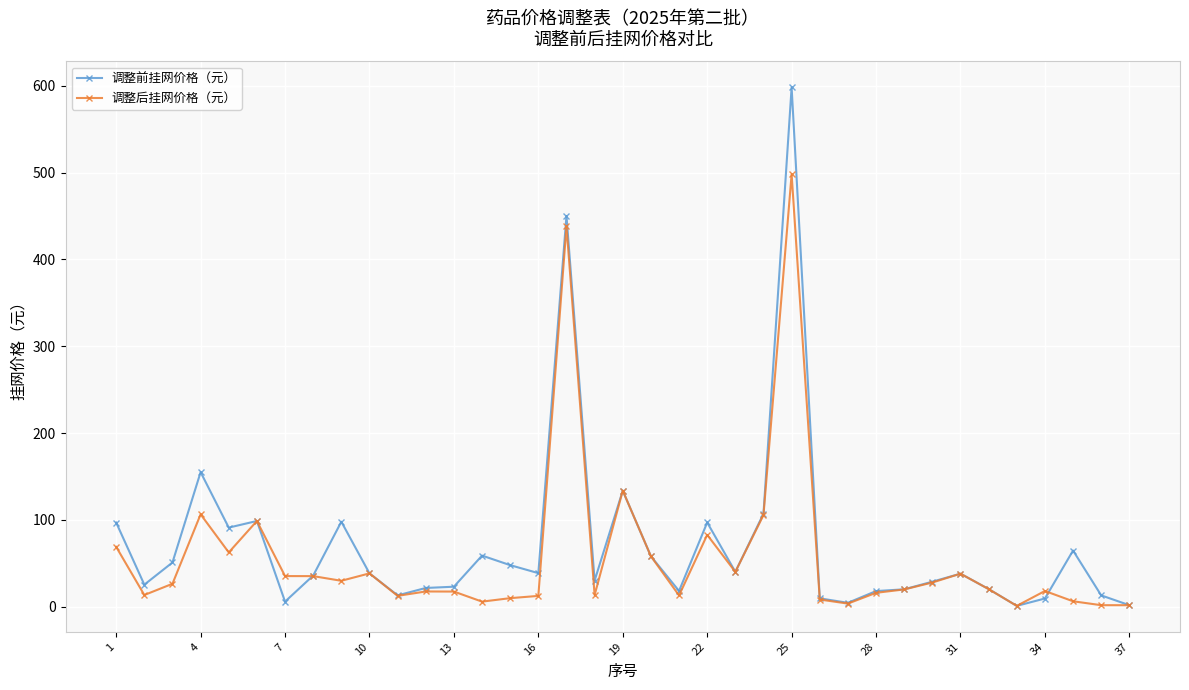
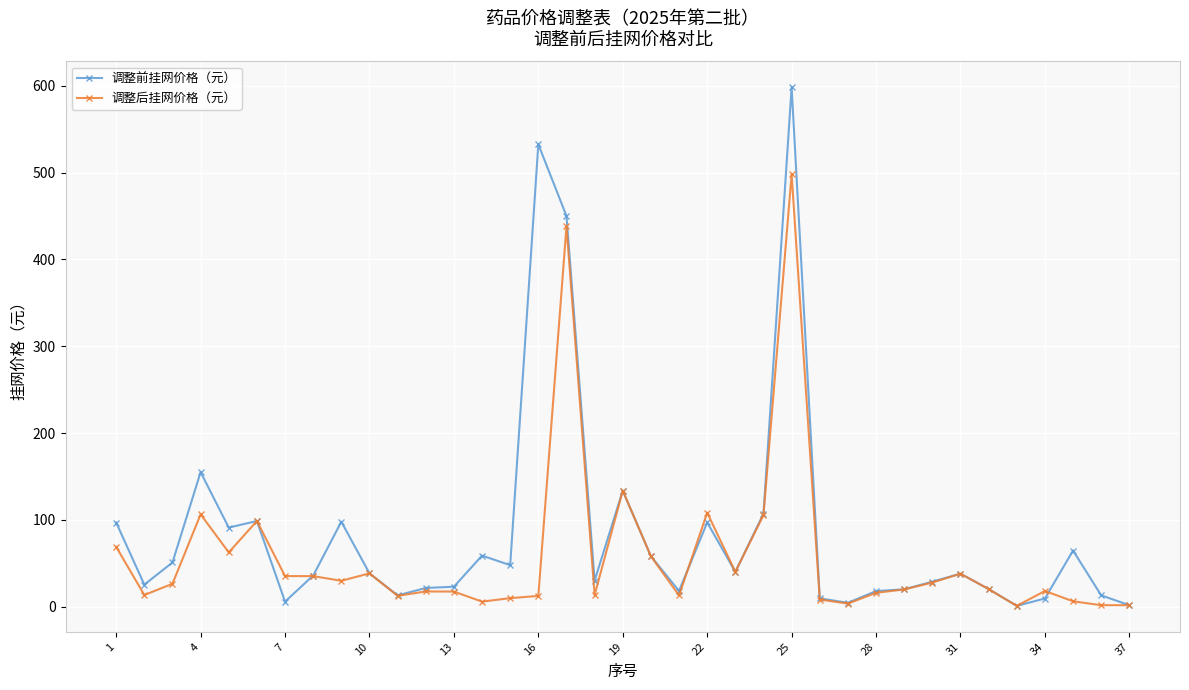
调整前挂网价格（元）, 16: 40 -> 530
调整后挂网价格（元）, 22: 80 -> 110
